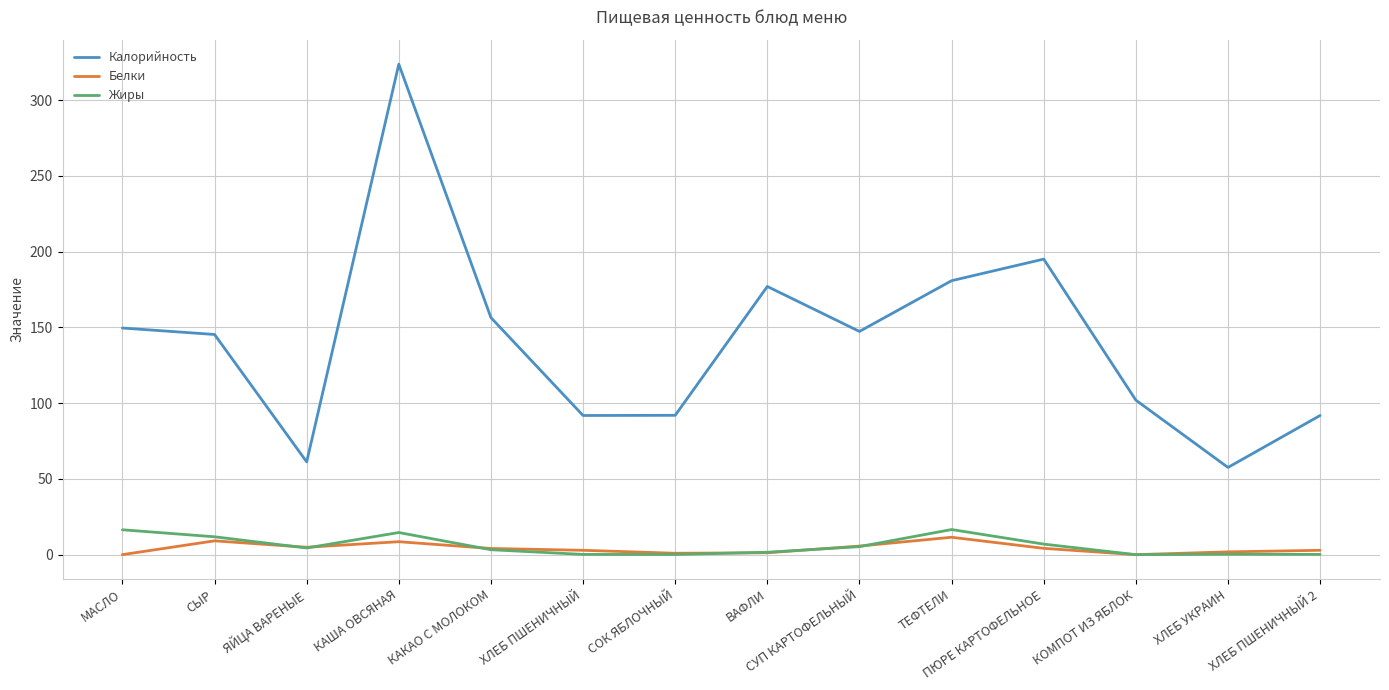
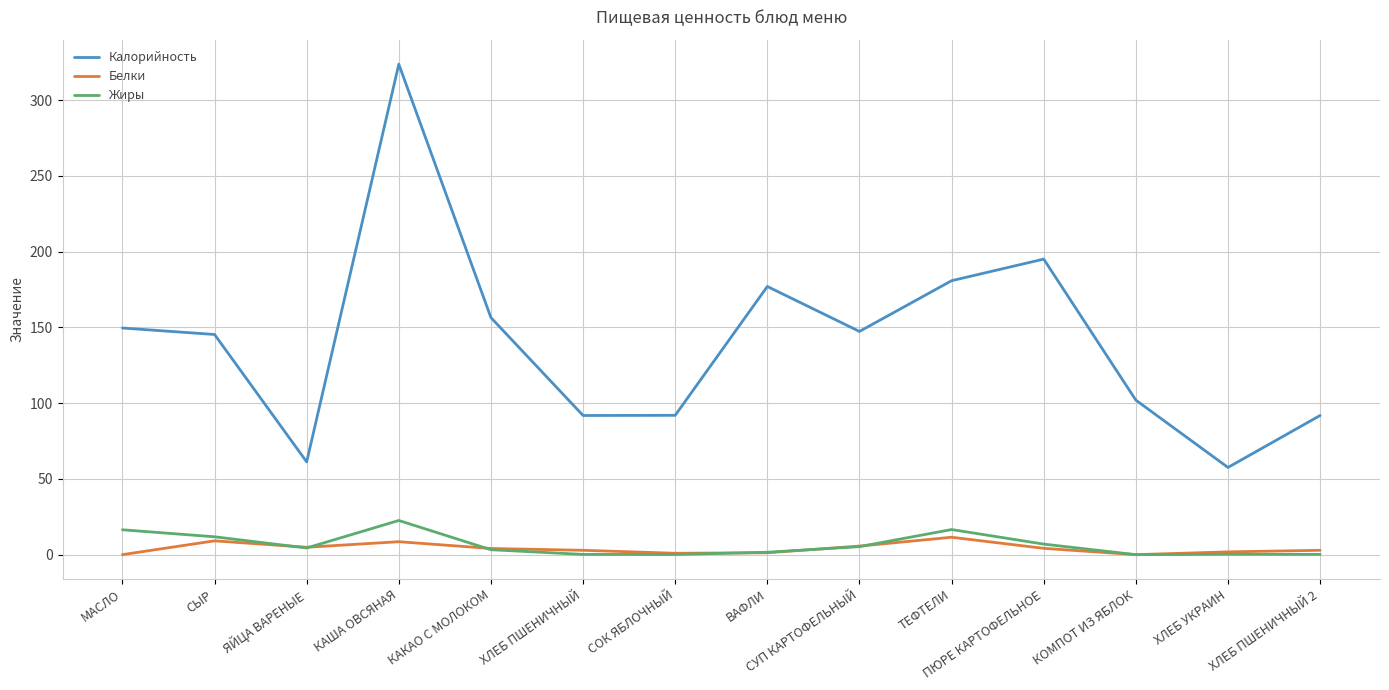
Жиры, КАША ОВСЯНАЯ: 15 -> 23
